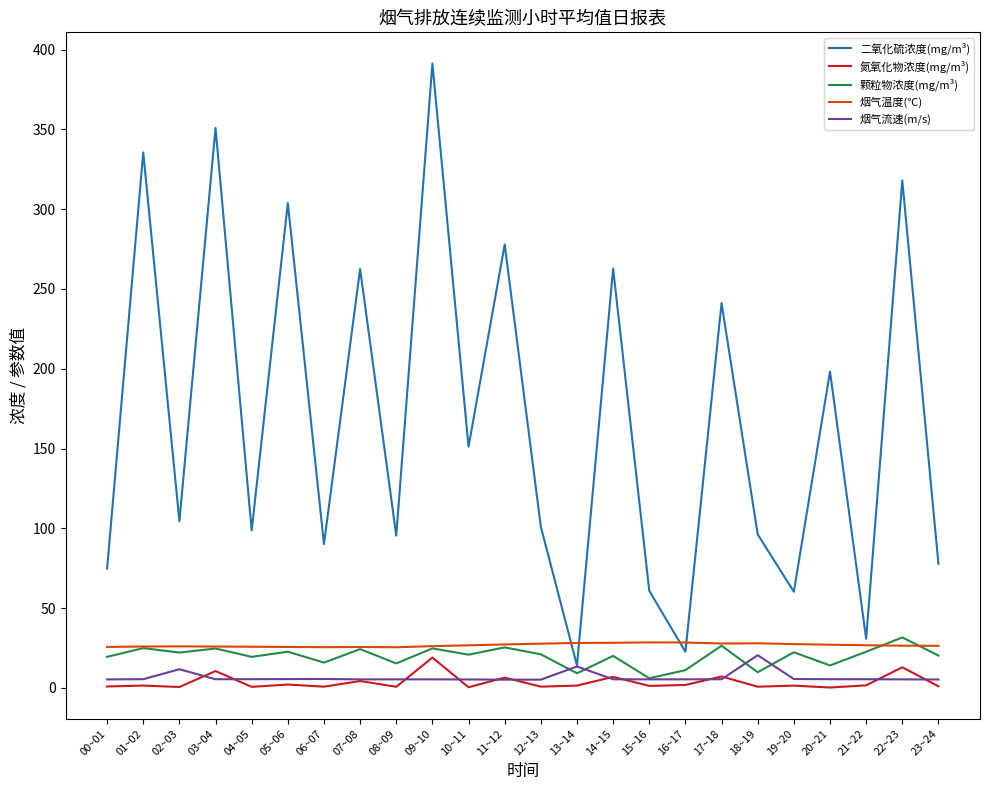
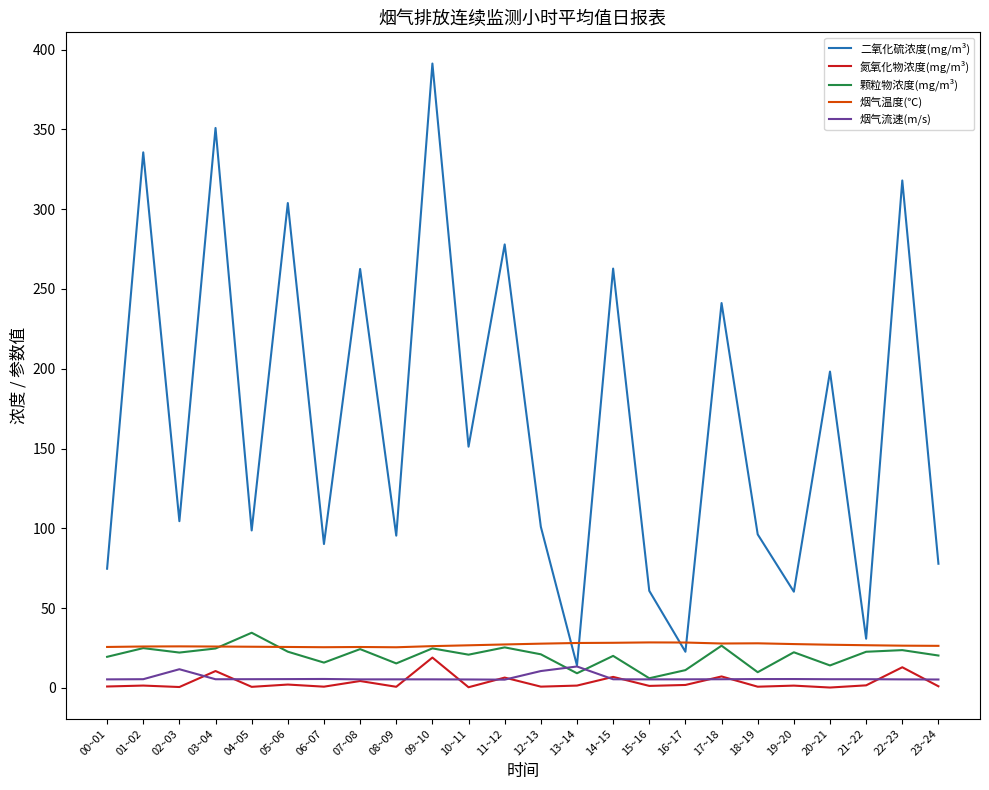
颗粒物浓度(mg/m³), 04~05: 19 -> 35
烟气流速(m/s), 12~13: 5 -> 11
烟气流速(m/s), 18~19: 21 -> 6
颗粒物浓度(mg/m³), 22~23: 32 -> 24
